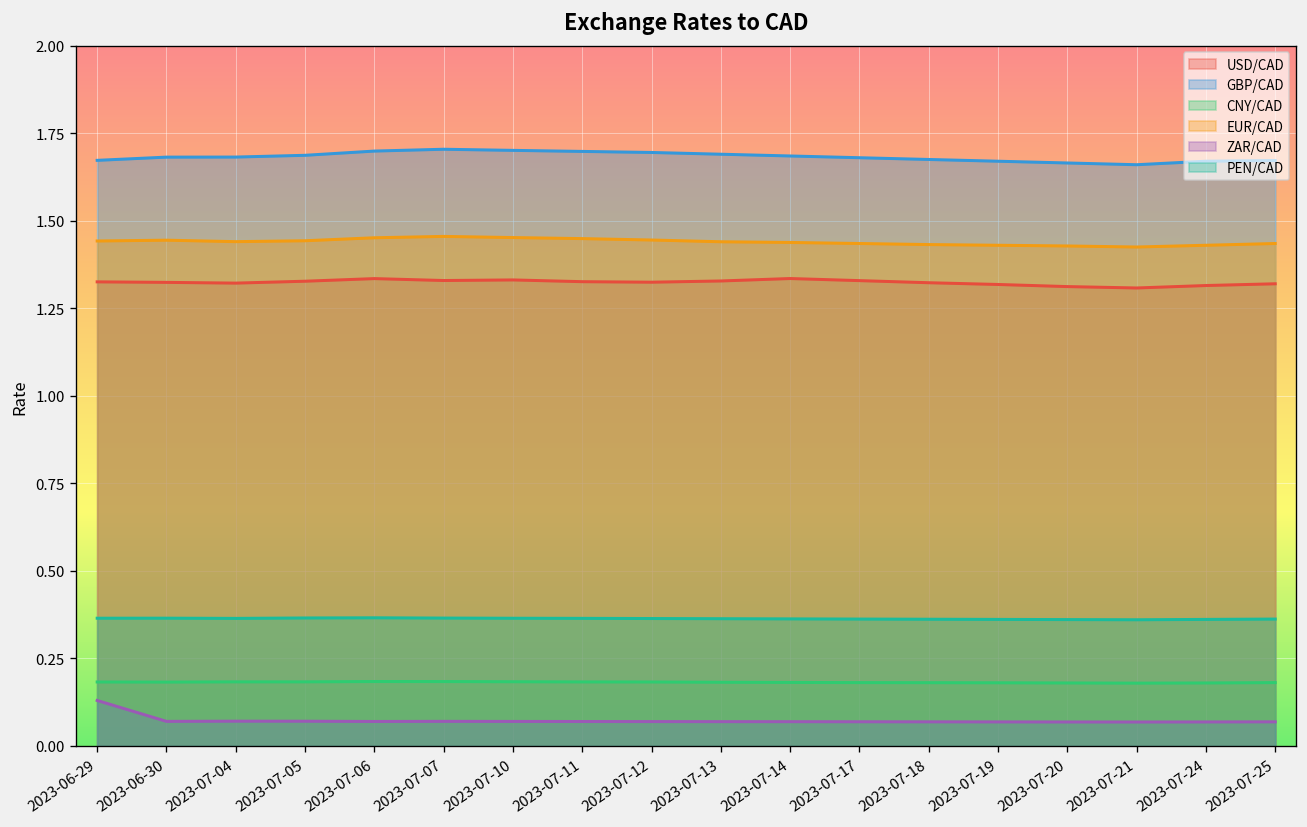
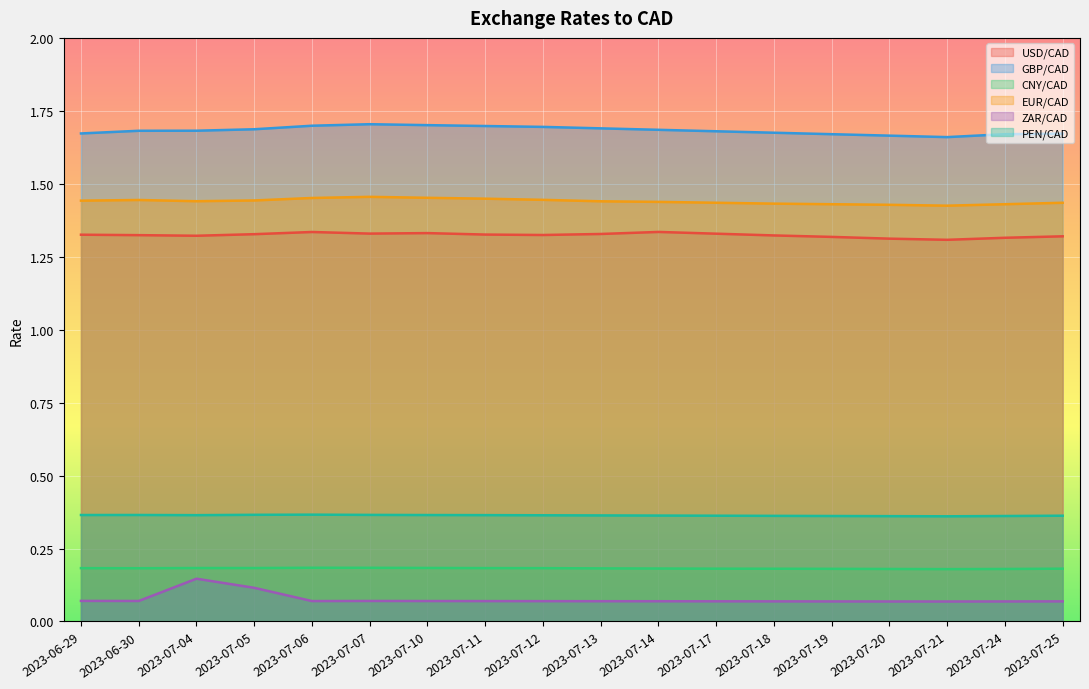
ZAR/CAD, 2023-06-29: 0.13 -> 0.07
ZAR/CAD, 2023-07-04: 0.07 -> 0.15
ZAR/CAD, 2023-07-05: 0.07 -> 0.12
